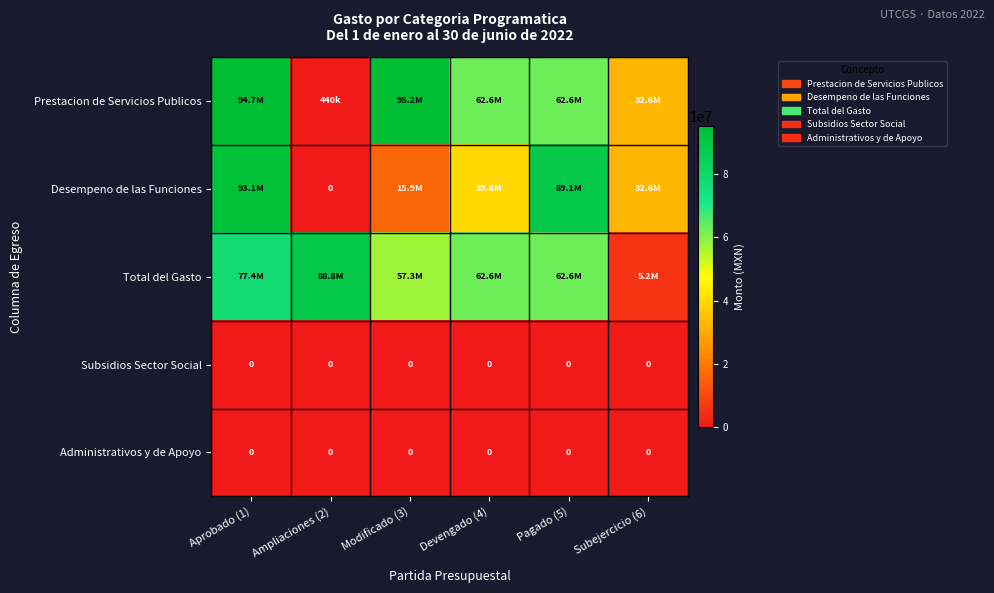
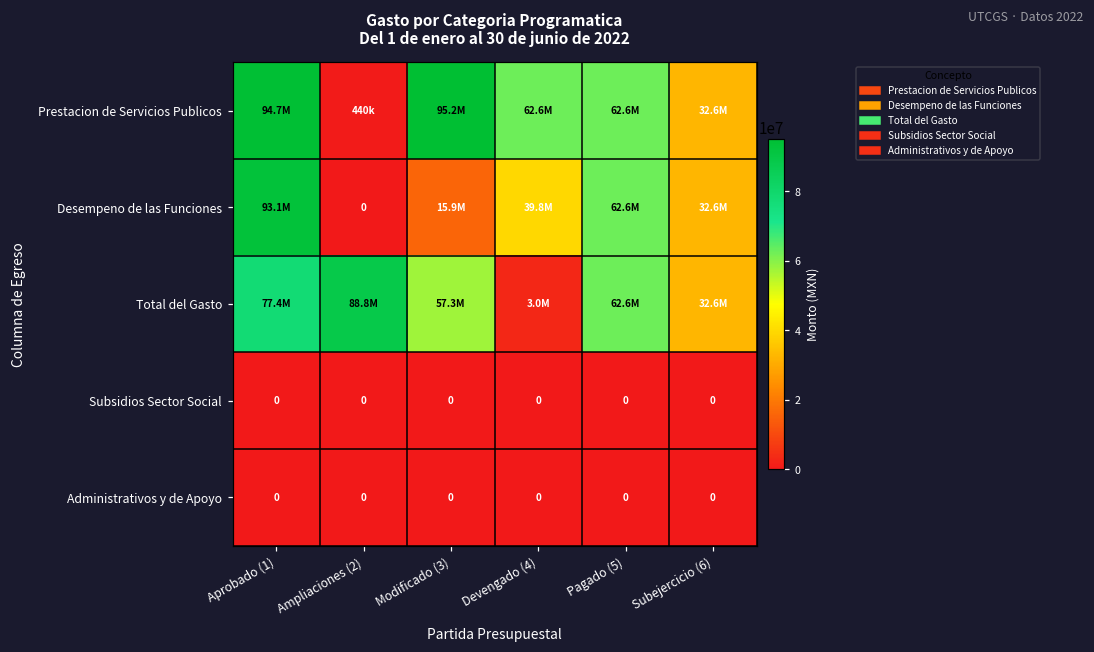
Desempeno de las Funciones, Pagado (5): 89.1M -> 62.6M
Total del Gasto, Devengado (4): 62.6M -> 3.0M
Total del Gasto, Subejercicio (6): 5.2M -> 32.6M
